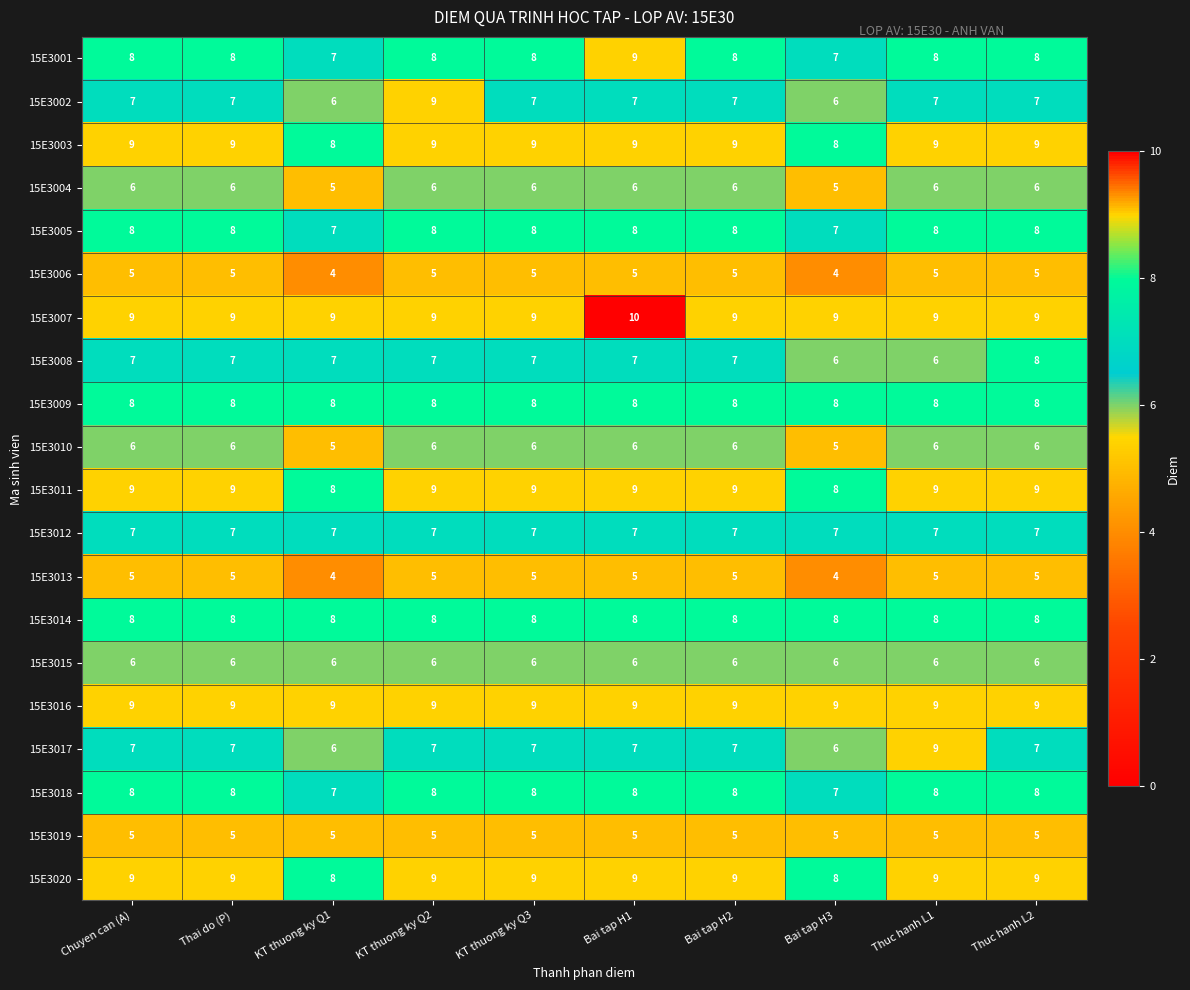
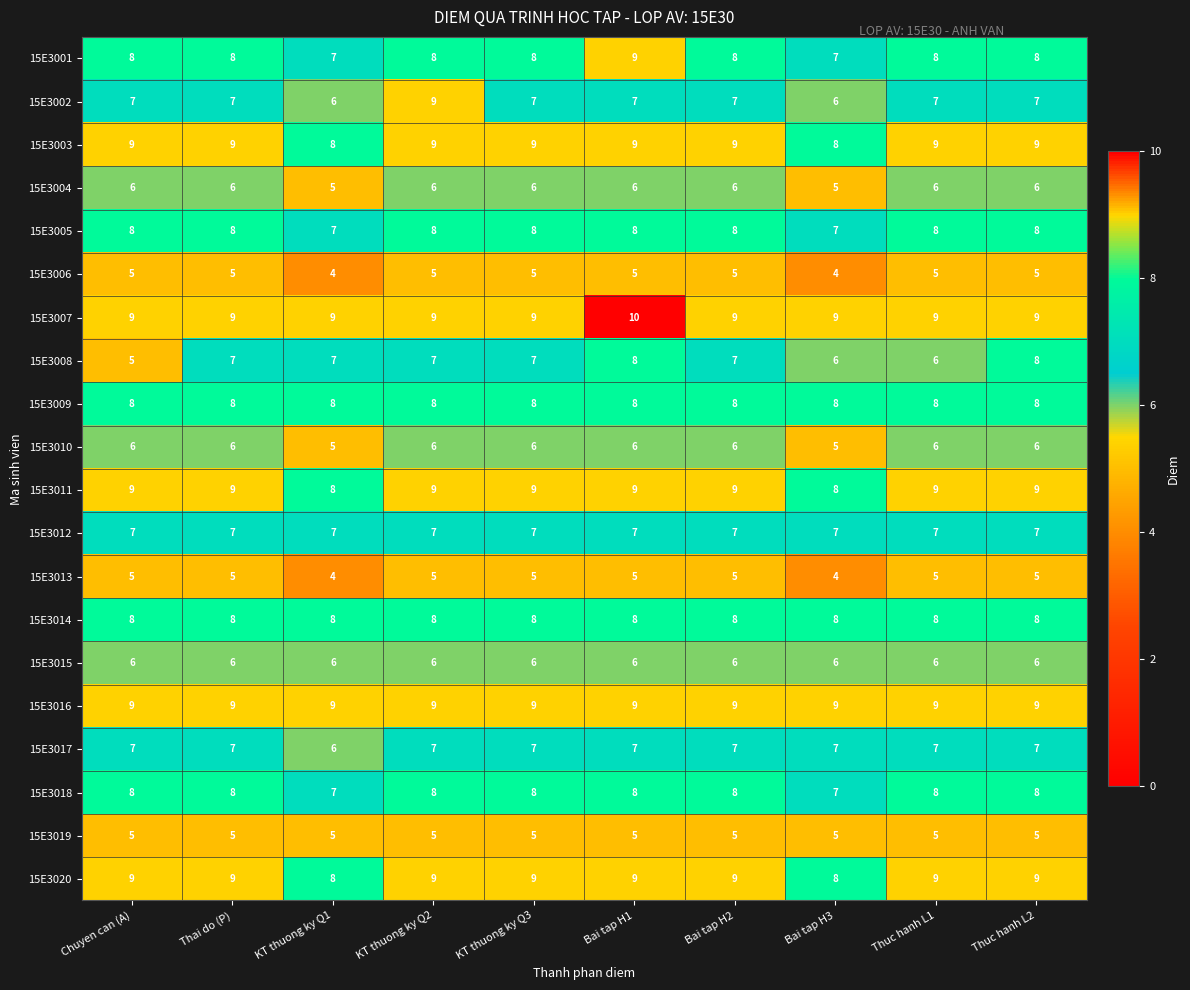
15E3008, Chuyen can (A): 7 -> 5
15E3008, Bai tap H1: 7 -> 8
15E3017, Bai tap H3: 6 -> 7
15E3017, Thuc hanh L1: 9 -> 7
